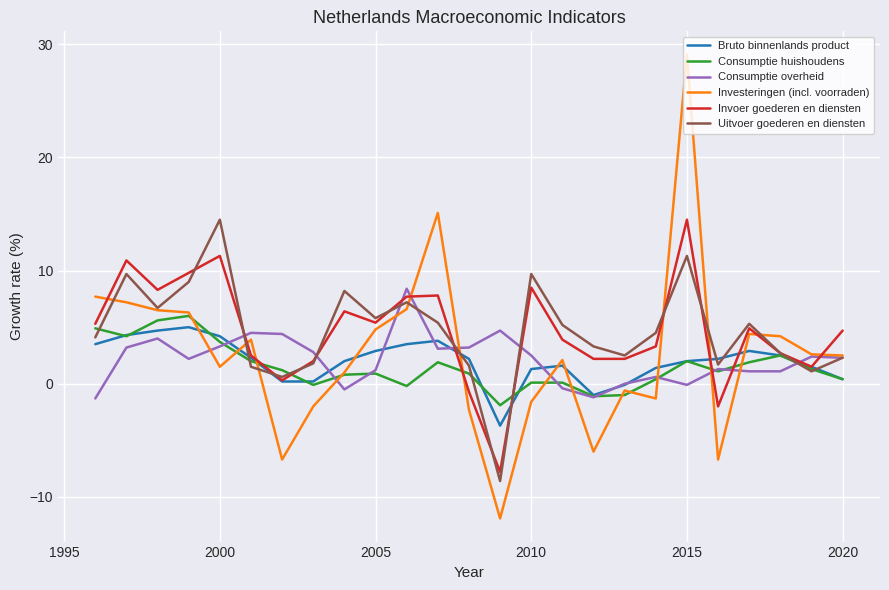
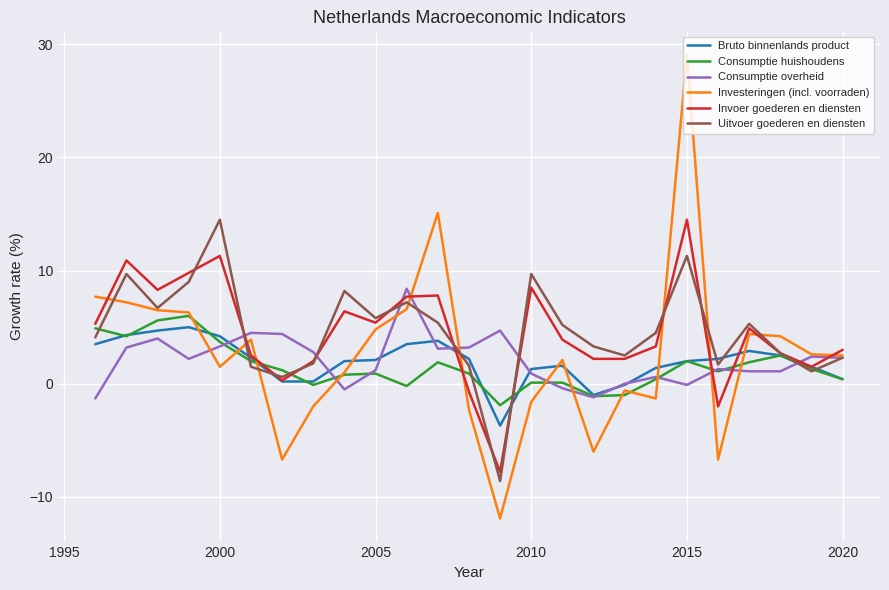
Bruto binnenlands product, 2005: 2.9 -> 2.1
Consumptie overheid, 2010: 2.5 -> 0.9
Invoer goederen en diensten, 2020: 4.7 -> 3.0
